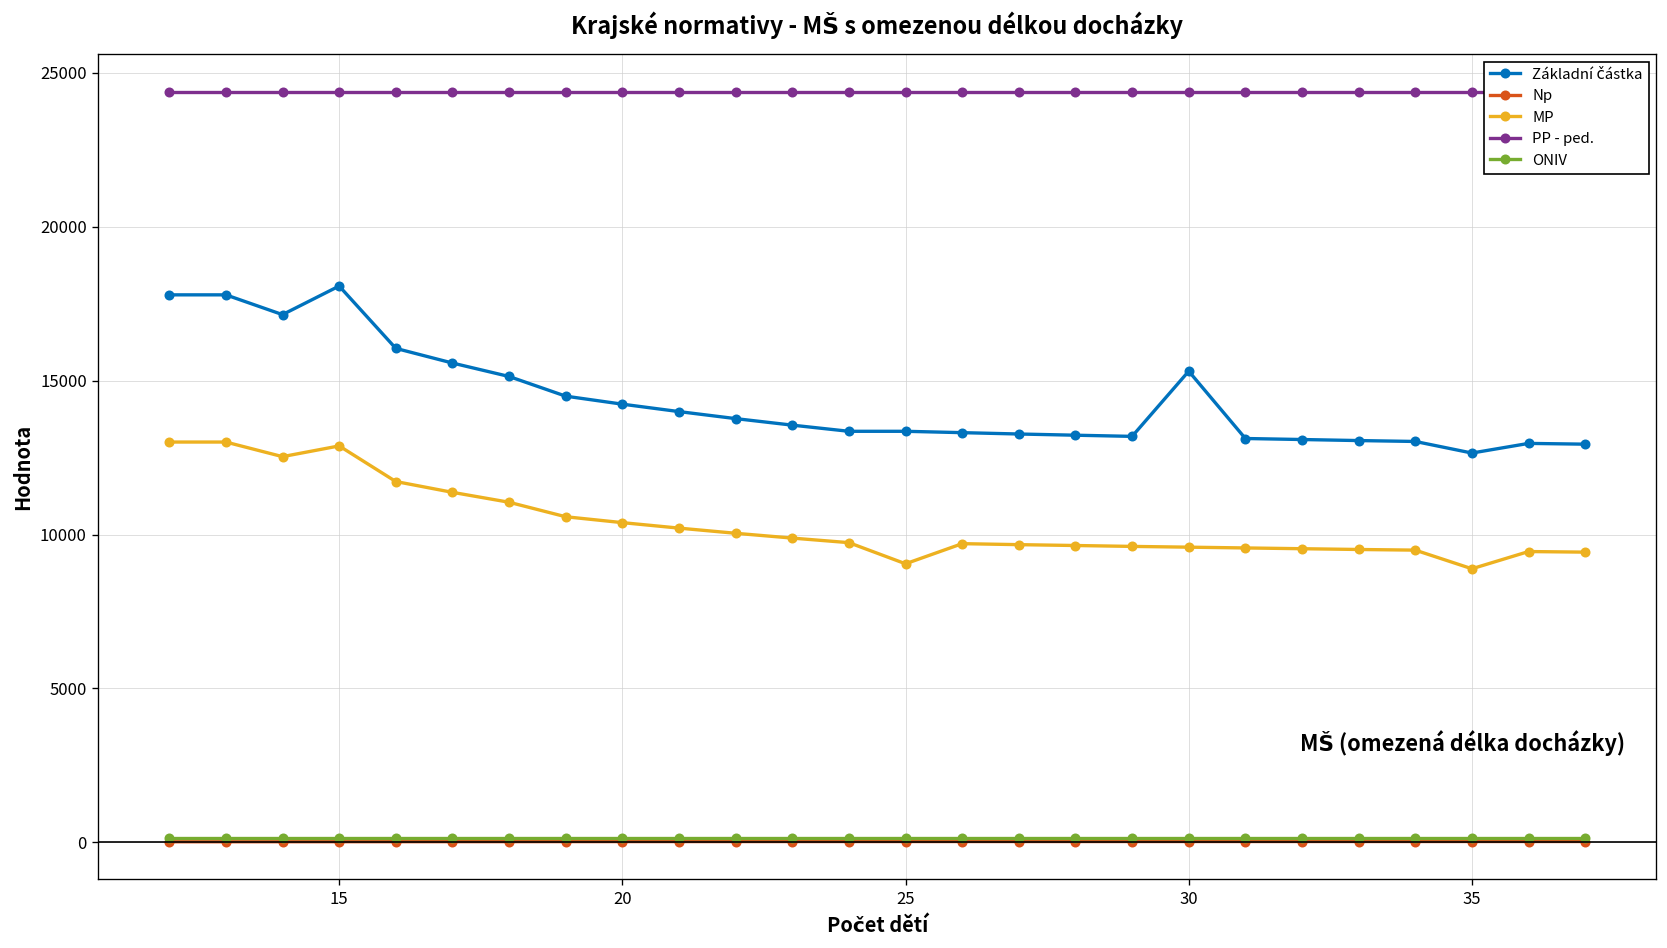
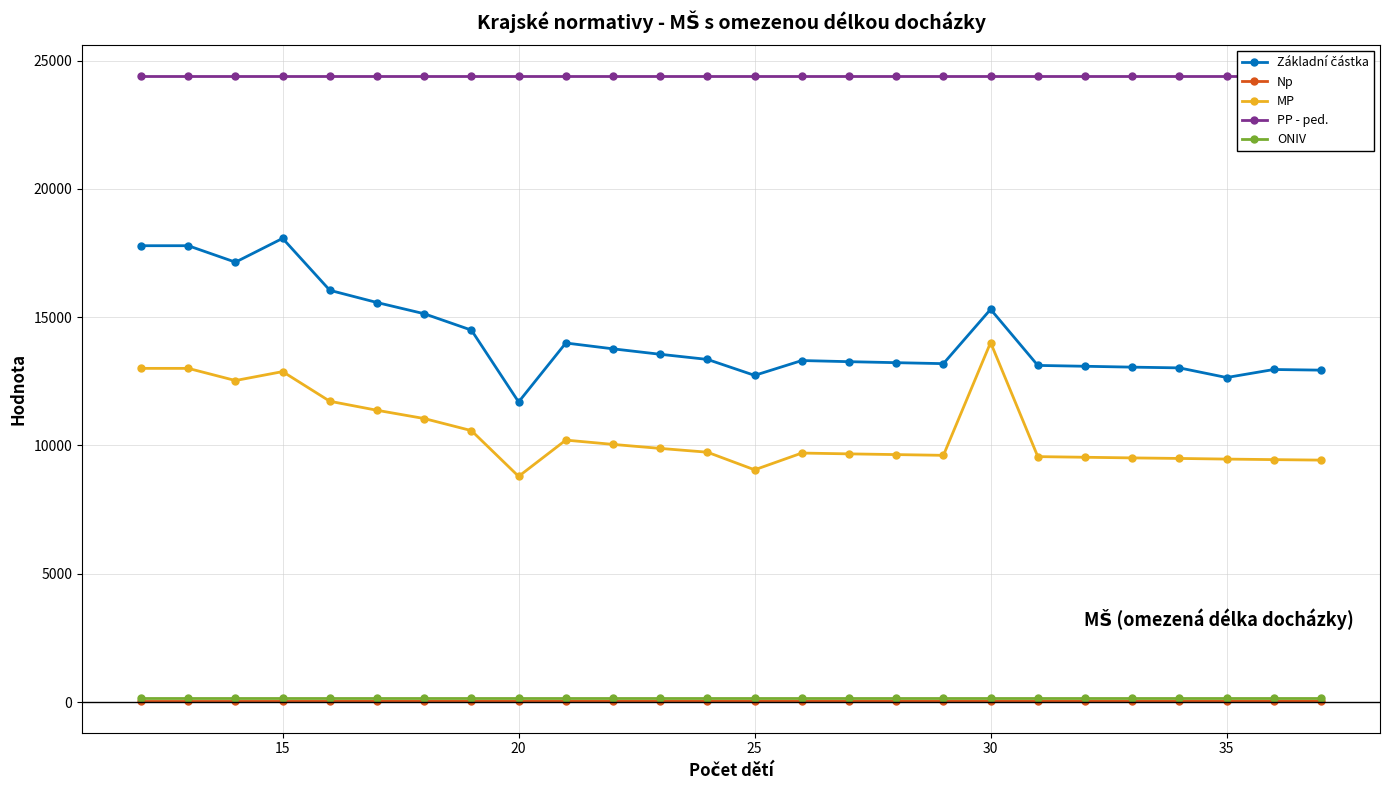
Základní částka, 20: 14200 -> 11700
MP, 20: 10400 -> 8800
Základní částka, 25: 13400 -> 12700
MP, 30: 9600 -> 14000
MP, 35: 8900 -> 9500
